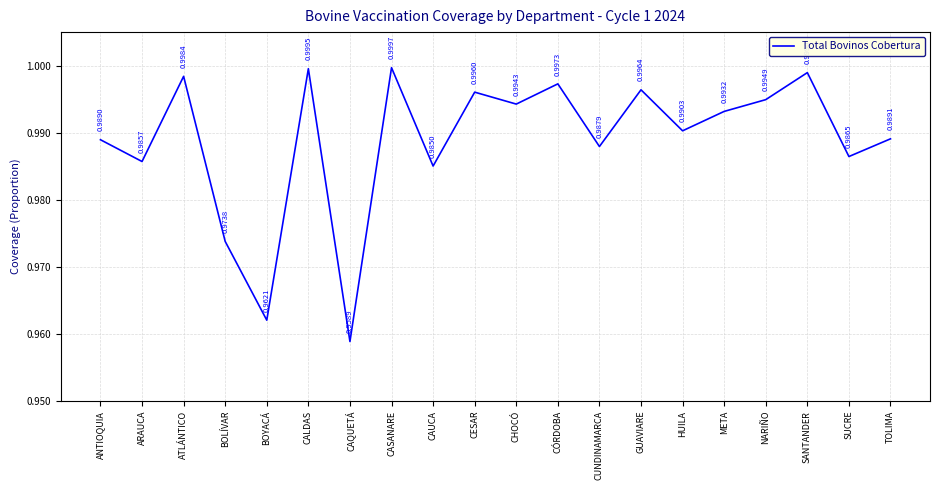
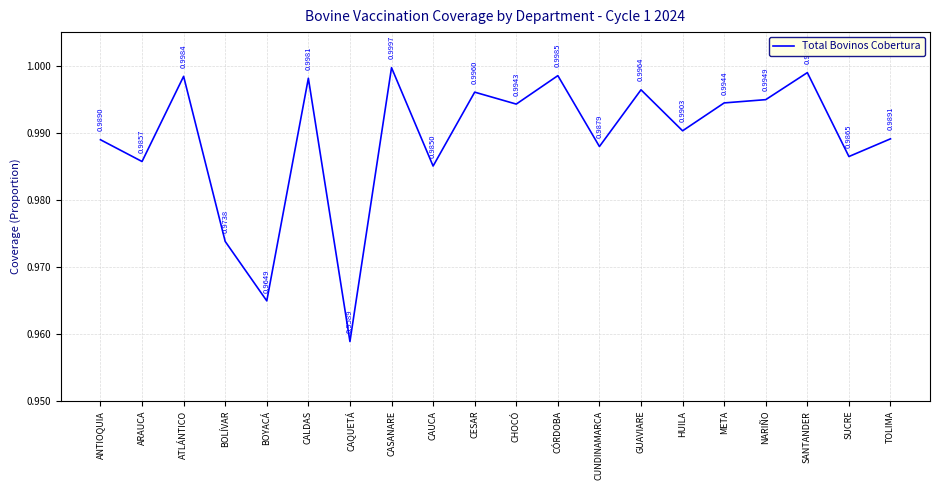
BOYACÁ: 0.9621 -> 0.9649
CALDAS: 0.9995 -> 0.9981
CÓRDOBA: 0.9973 -> 0.9985
META: 0.9932 -> 0.9944
